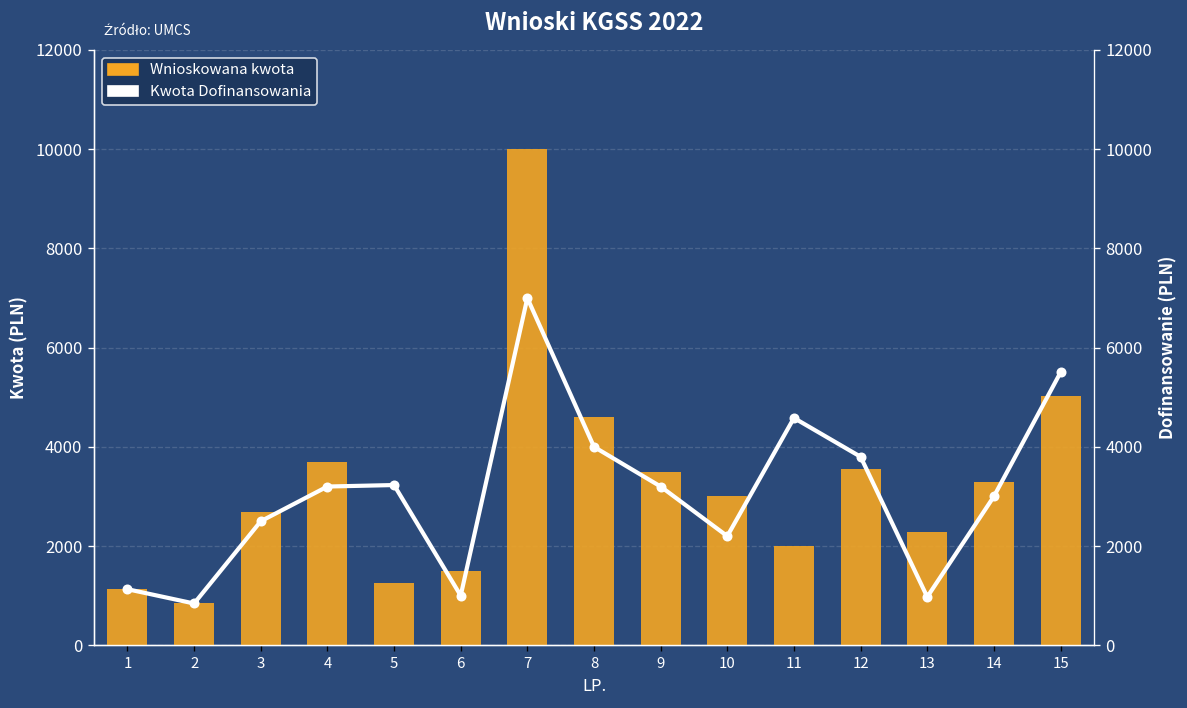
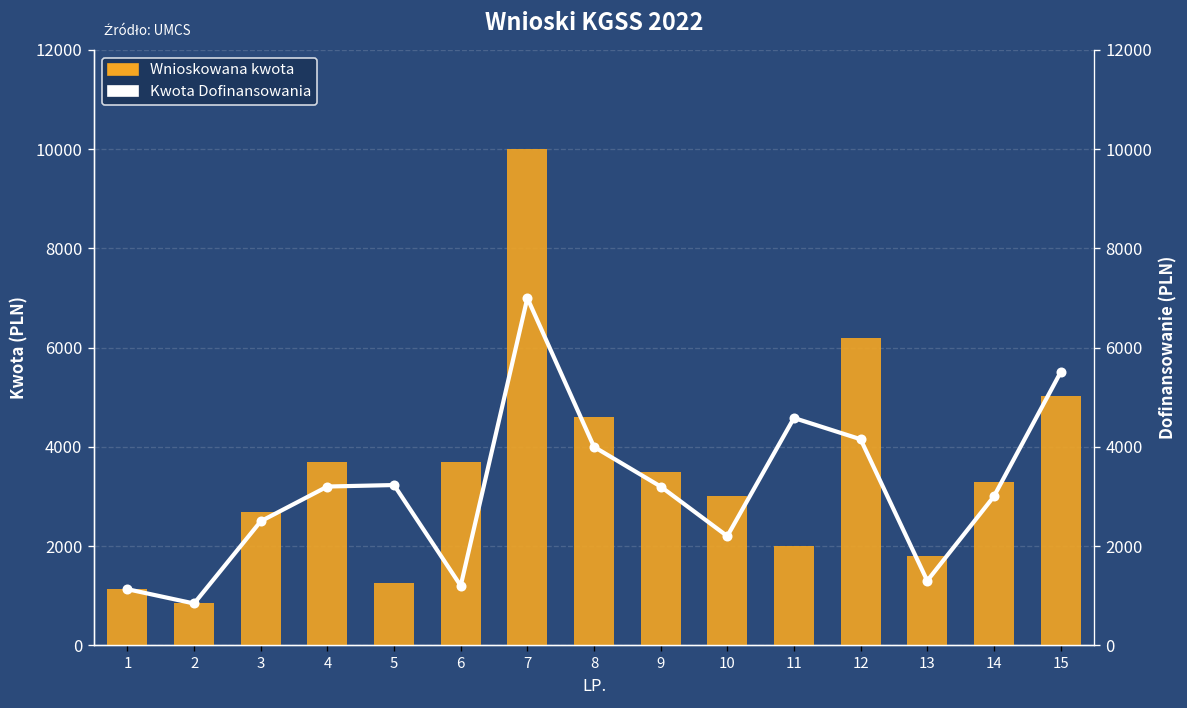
Wnioskowana kwota, 6: 1500 -> 3700
Wnioskowana kwota, 12: 3600 -> 6200
Wnioskowana kwota, 13: 2300 -> 1800
Kwota Dofinansowania, 6: 1000 -> 1200
Kwota Dofinansowania, 12: 3800 -> 4200
Kwota Dofinansowania, 13: 1000 -> 1300
